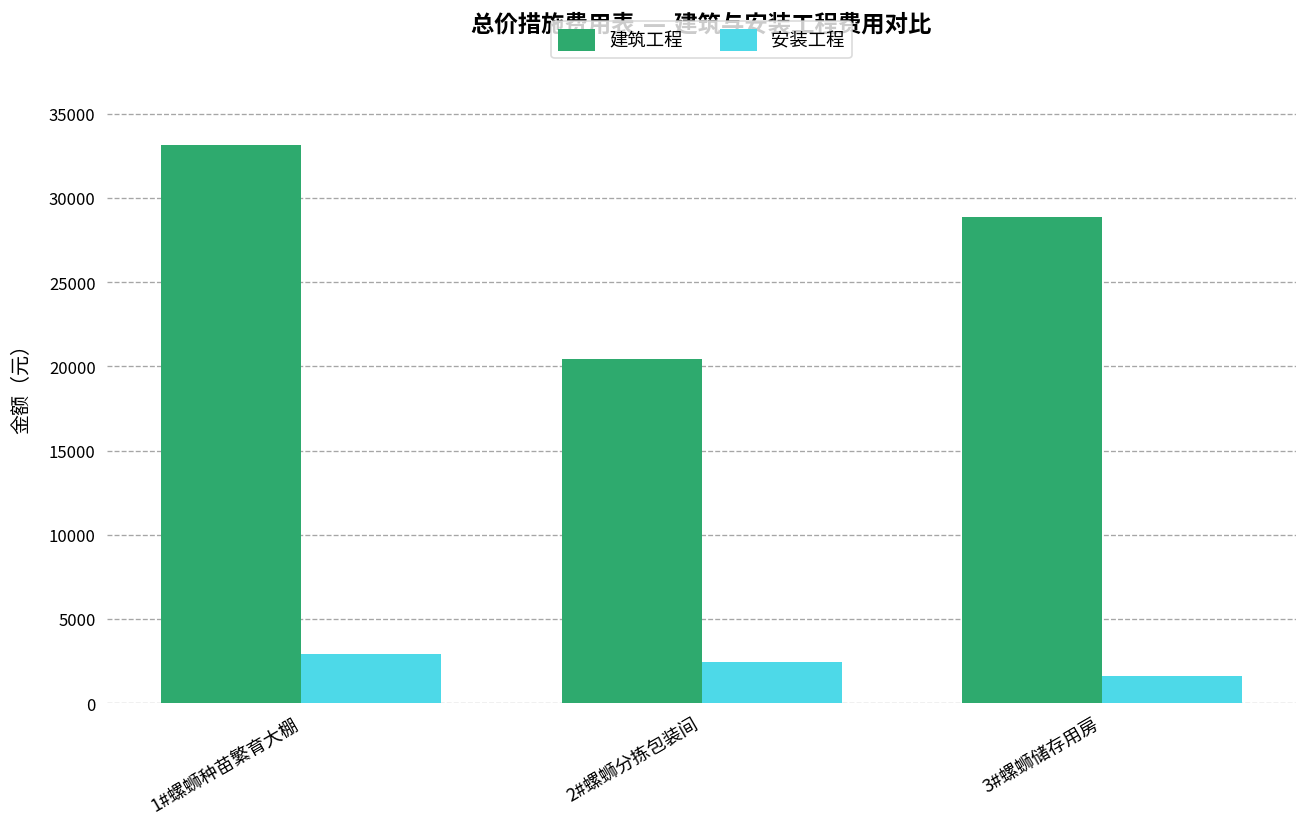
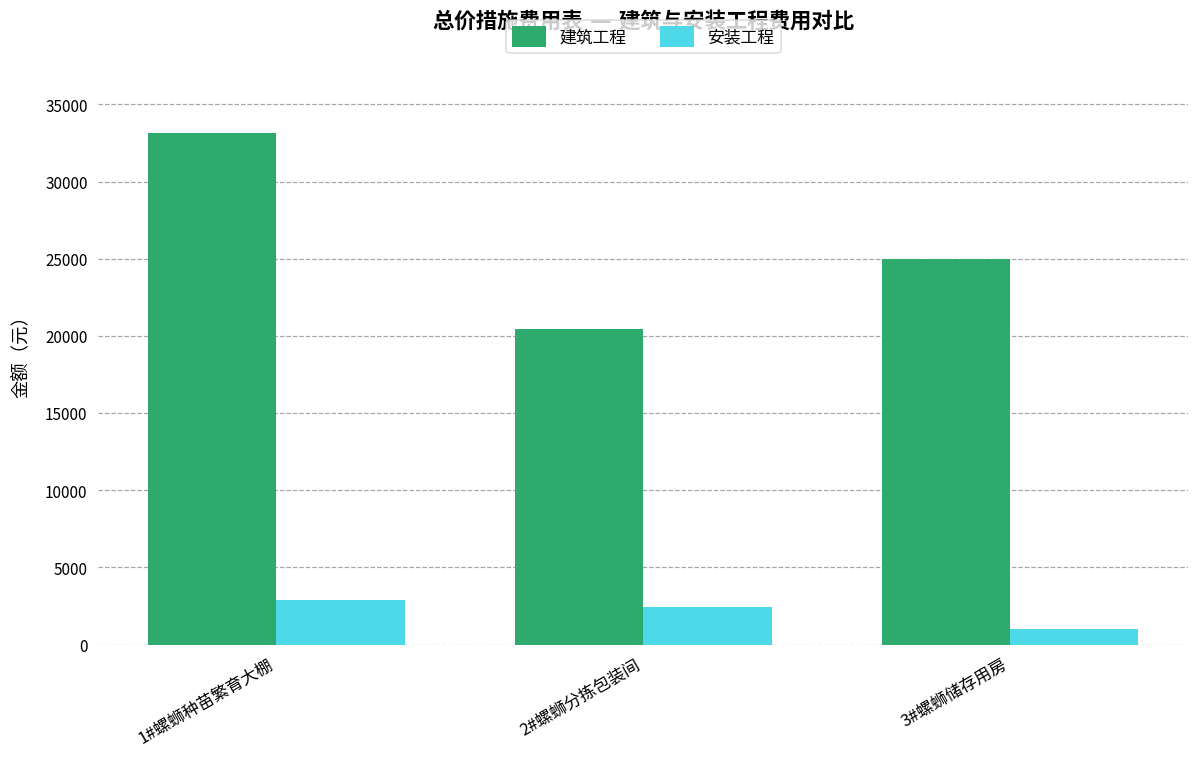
建筑工程, 3#螺蛳储存用房: 28800 -> 25000
安装工程, 3#螺蛳储存用房: 1600 -> 1000
